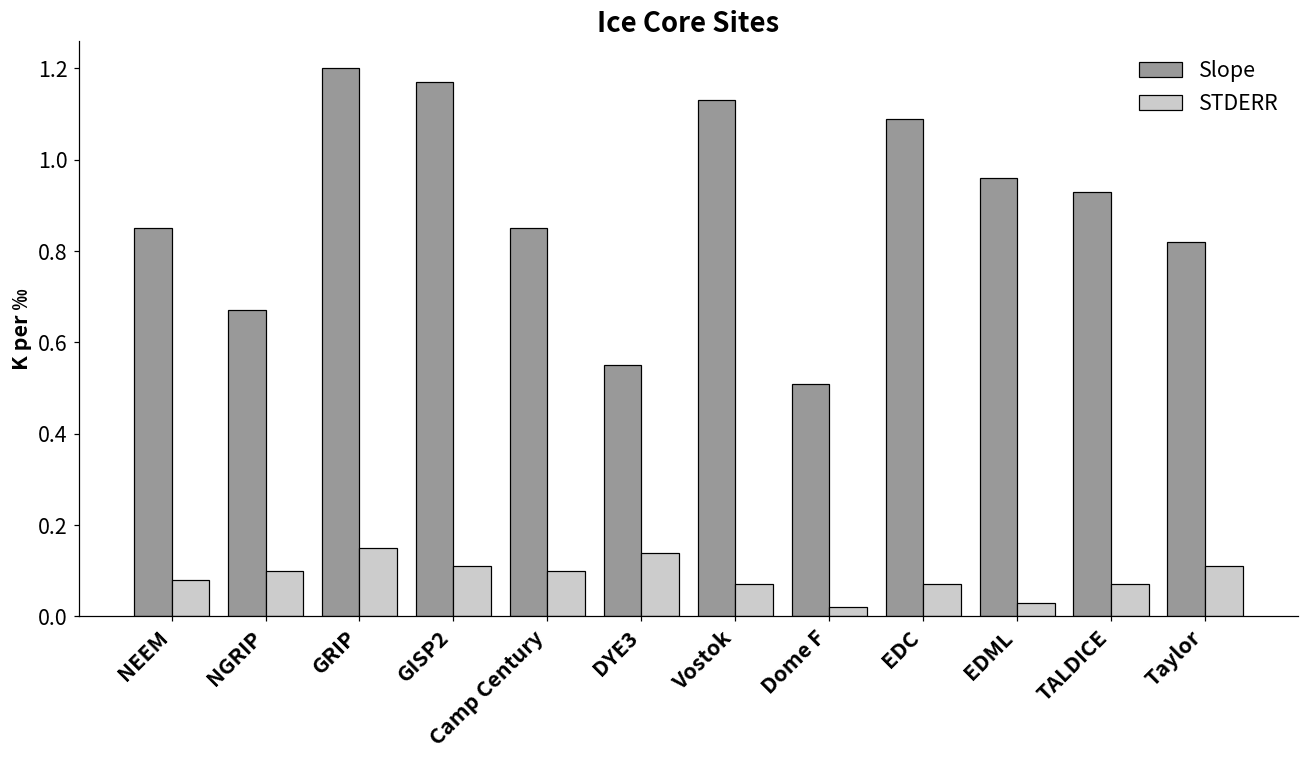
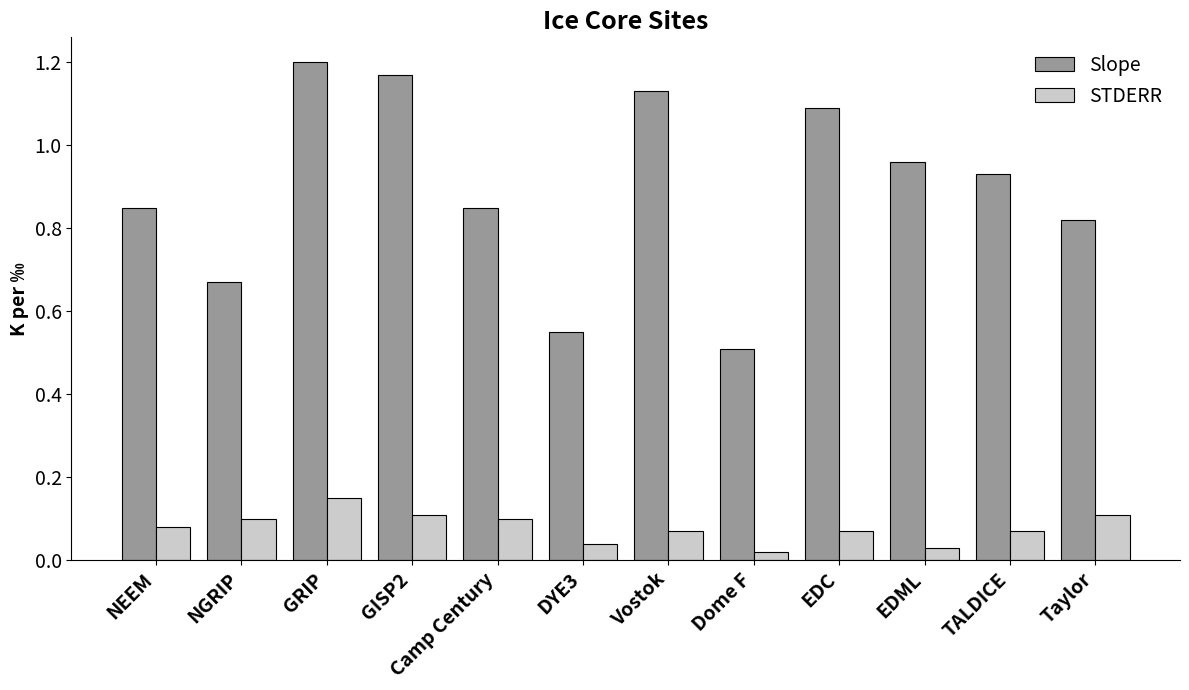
STDERR, DYE3: 0.14 -> 0.04
